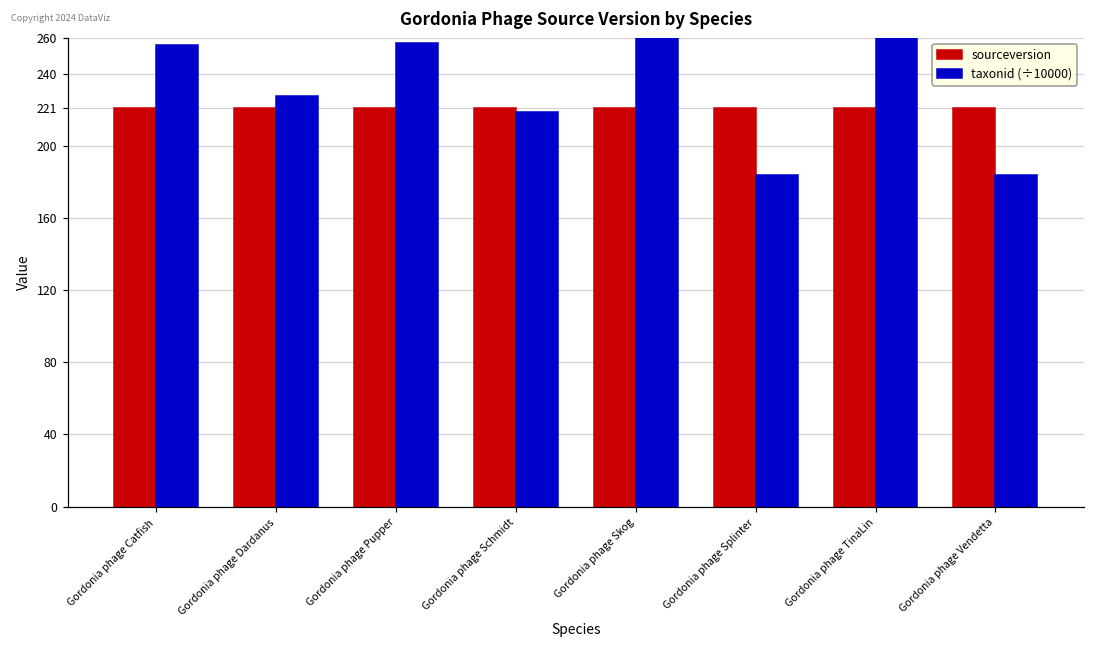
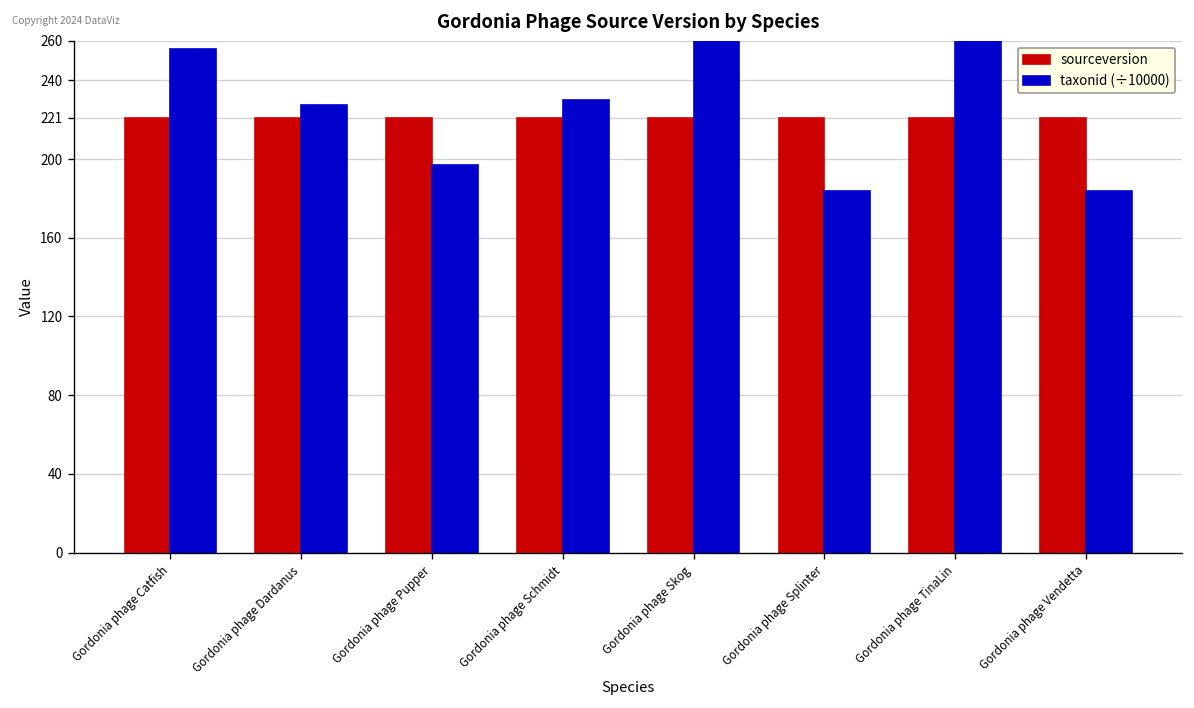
taxonid (÷10000), Gordonia phage Pupper: 257 -> 197
taxonid (÷10000), Gordonia phage Schmidt: 219 -> 230
